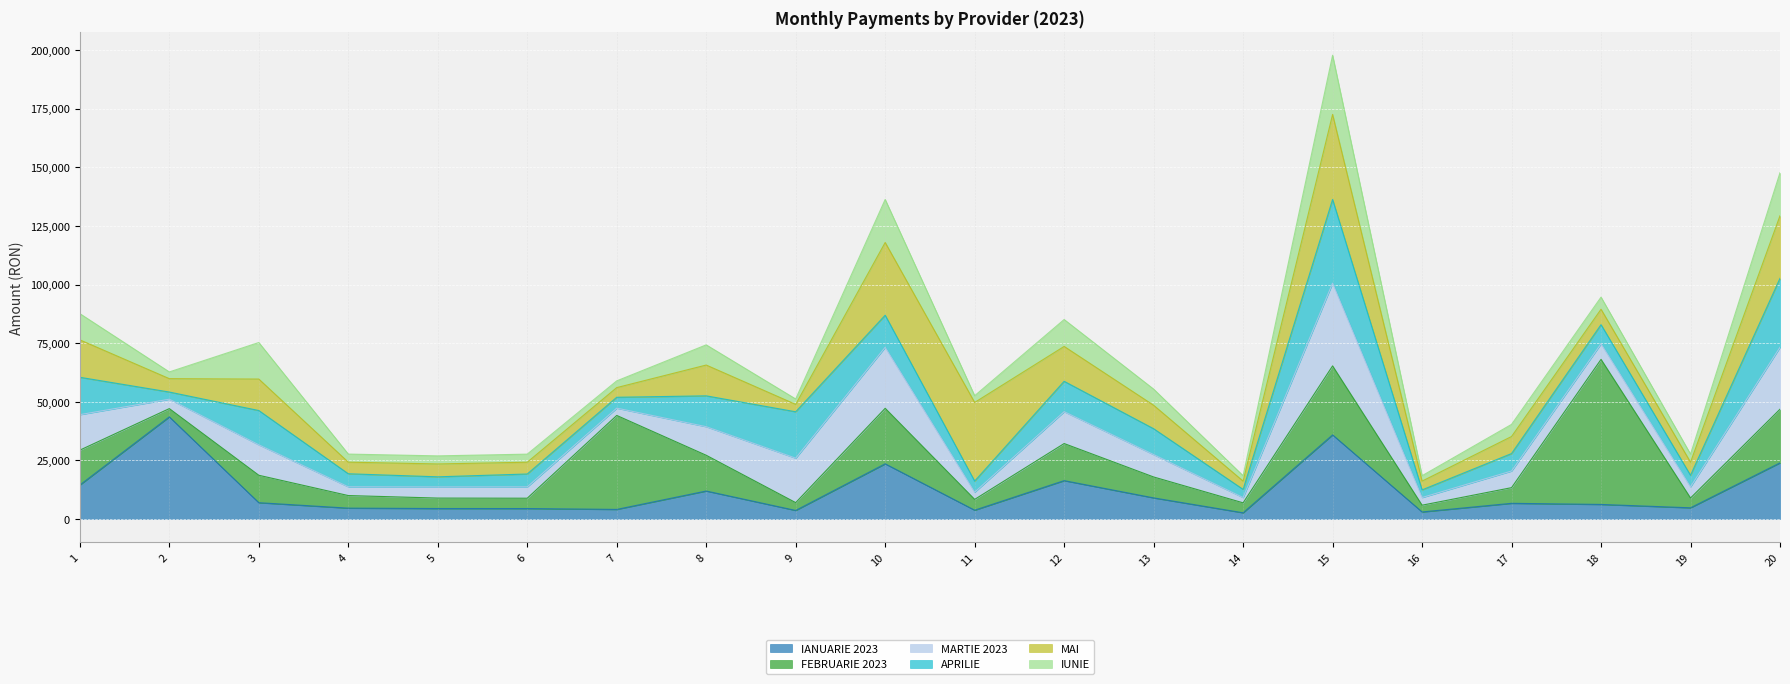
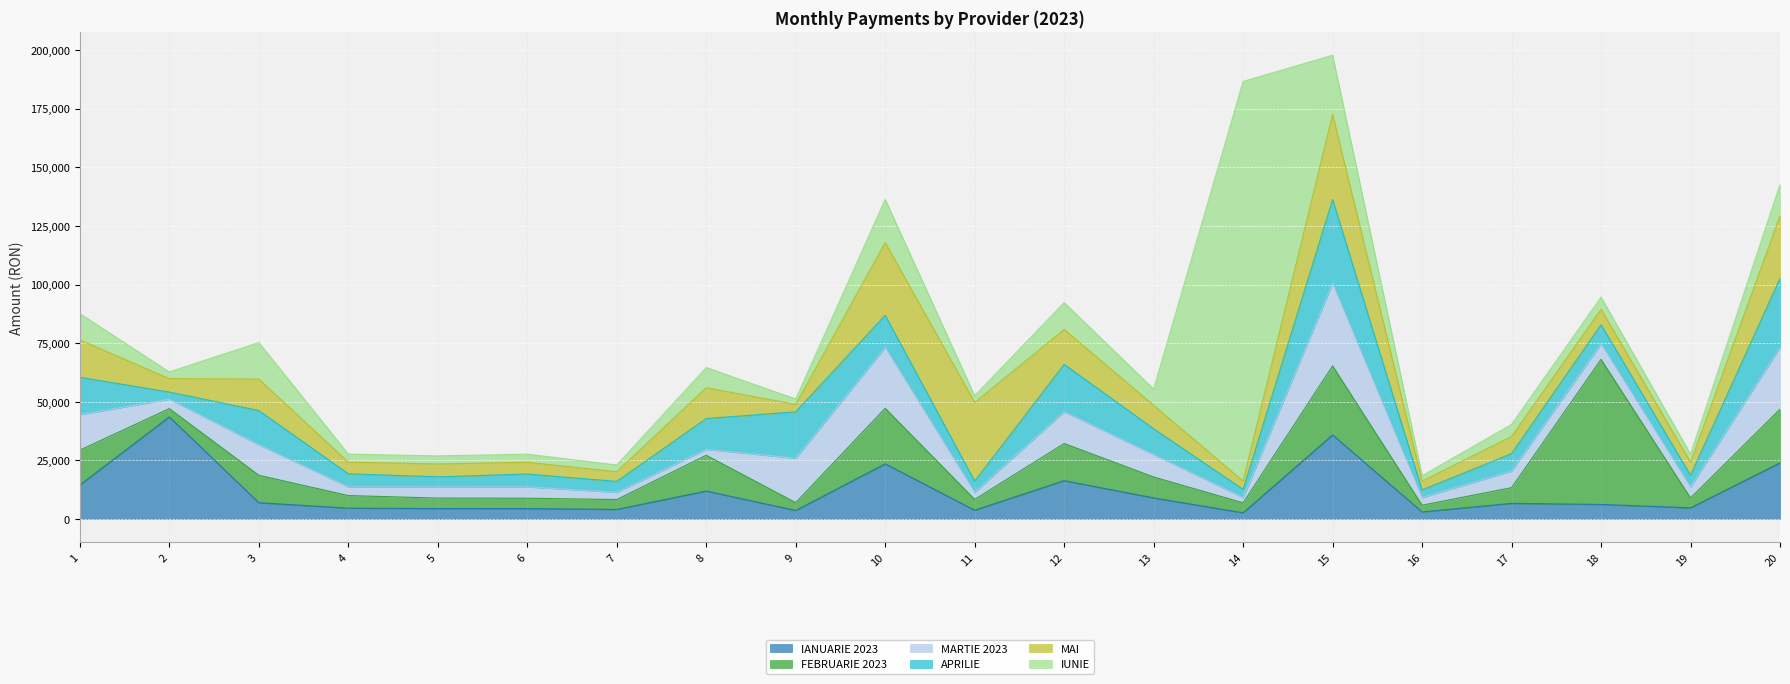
FEBRUARIE 2023, 7: 40,000 -> 4,000
MARTIE 2023, 8: 12,000 -> 3,000
APRILIE, 12: 13,000 -> 20,000
IUNIE, 14: 2,000 -> 170,000
IUNIE, 20: 18,000 -> 13,000
